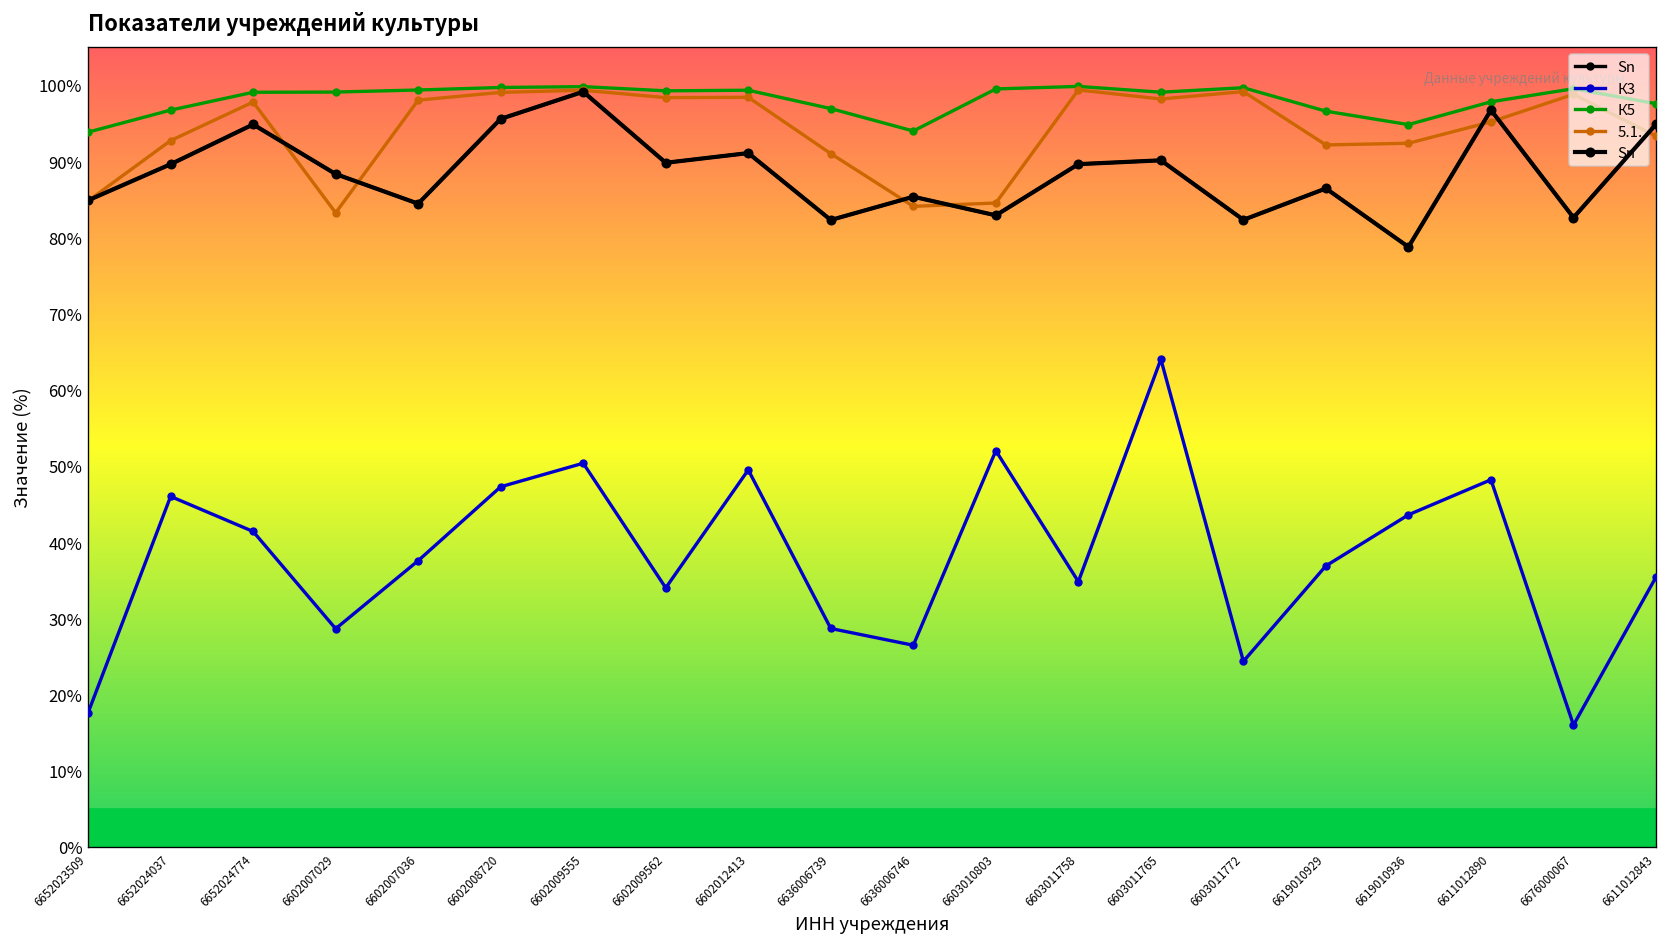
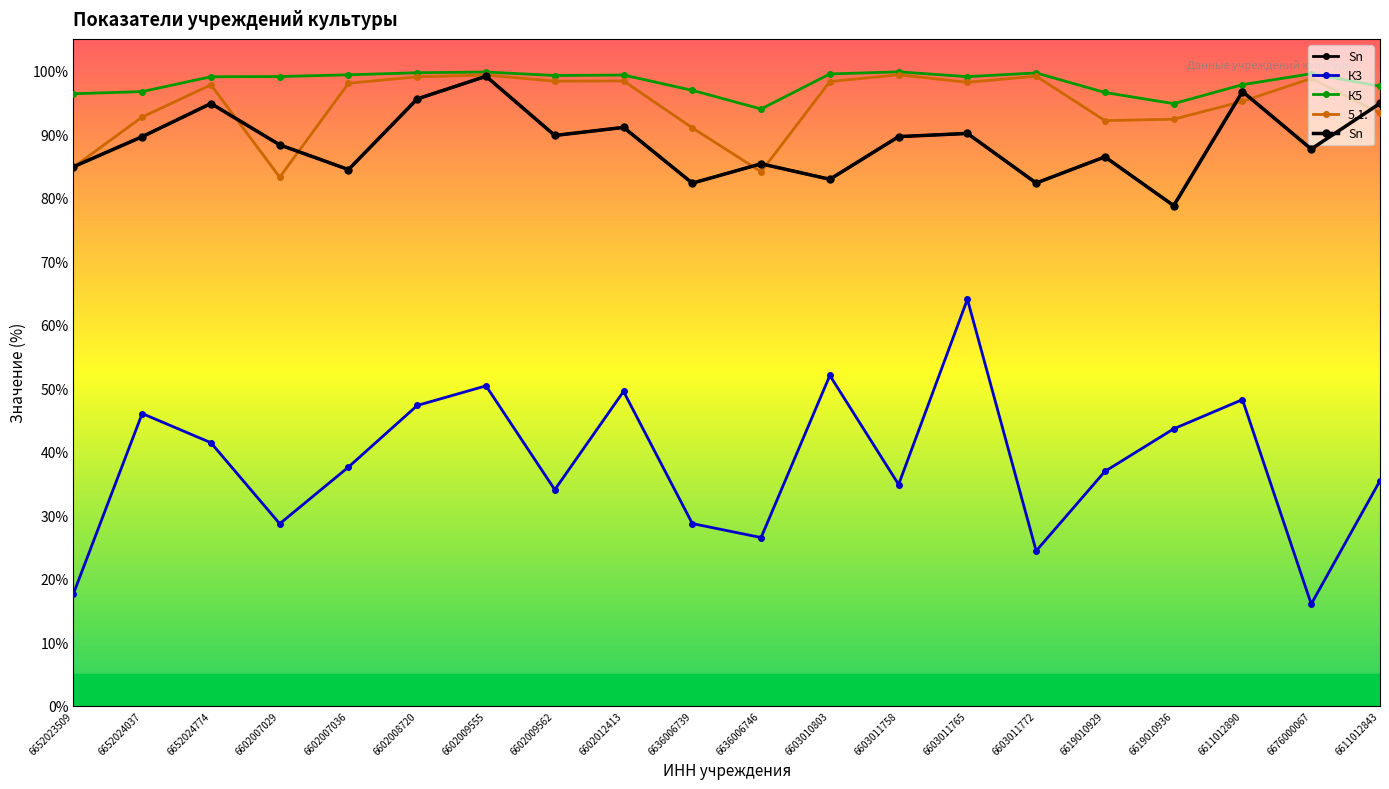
К5, 6652023509: 94% -> 96%
5.1., 6603010803: 85% -> 98%
Sn, 6676000067: 83% -> 88%
